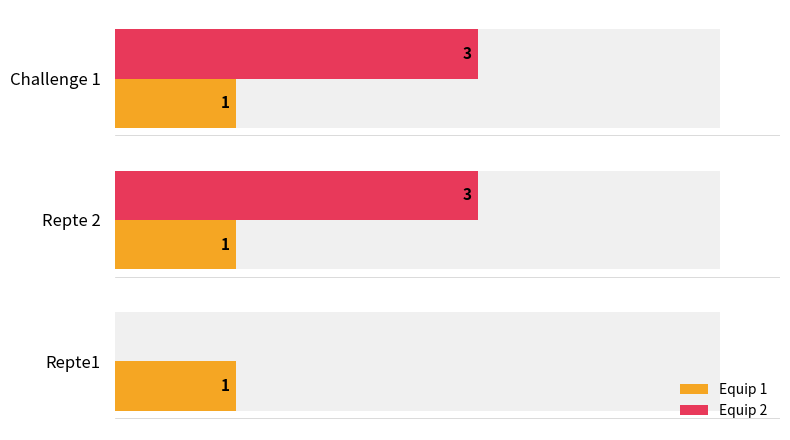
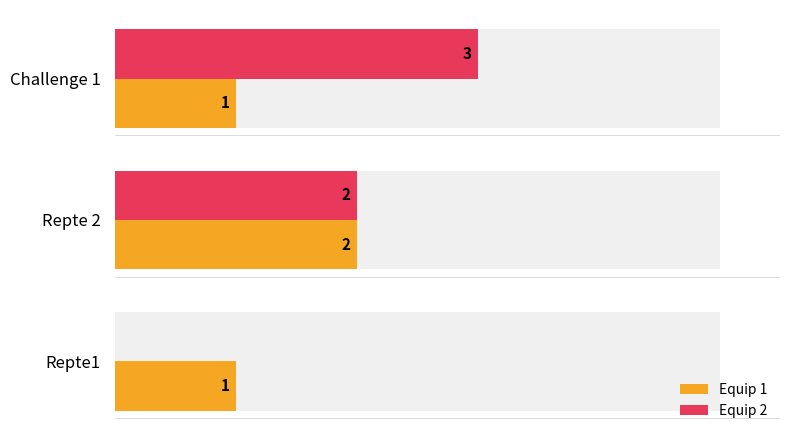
Equip 2, Repte 2: 3 -> 2
Equip 1, Repte 2: 1 -> 2
